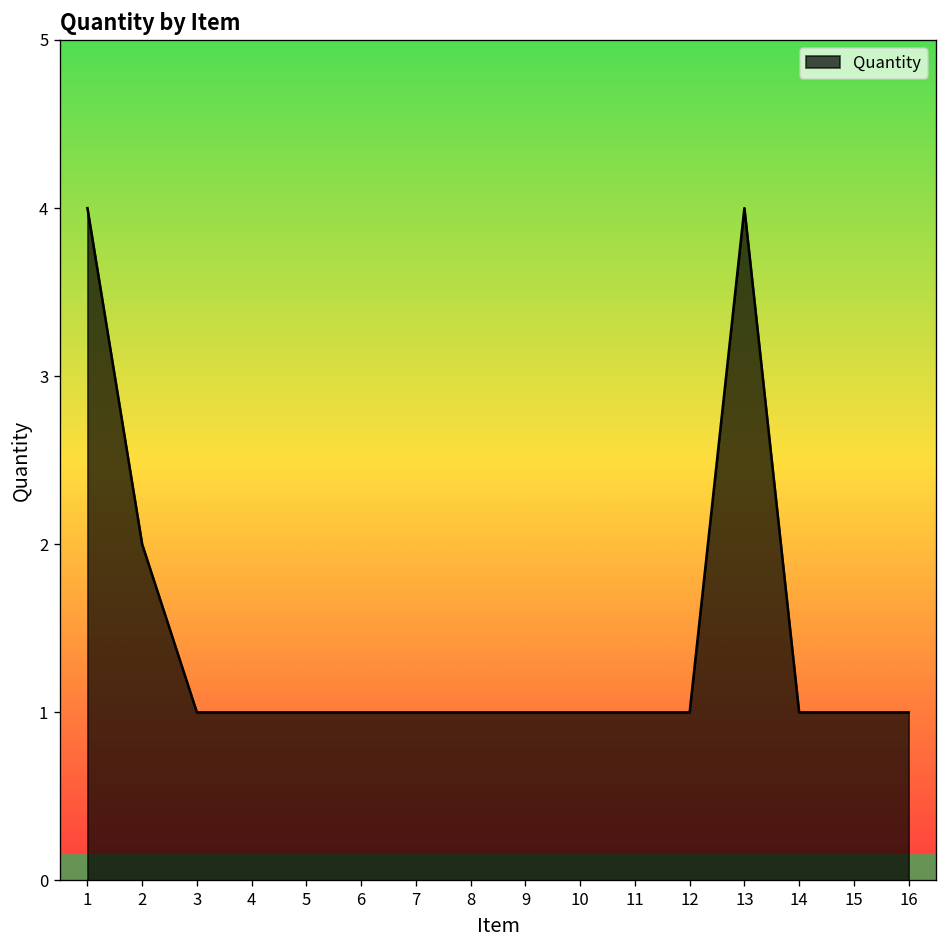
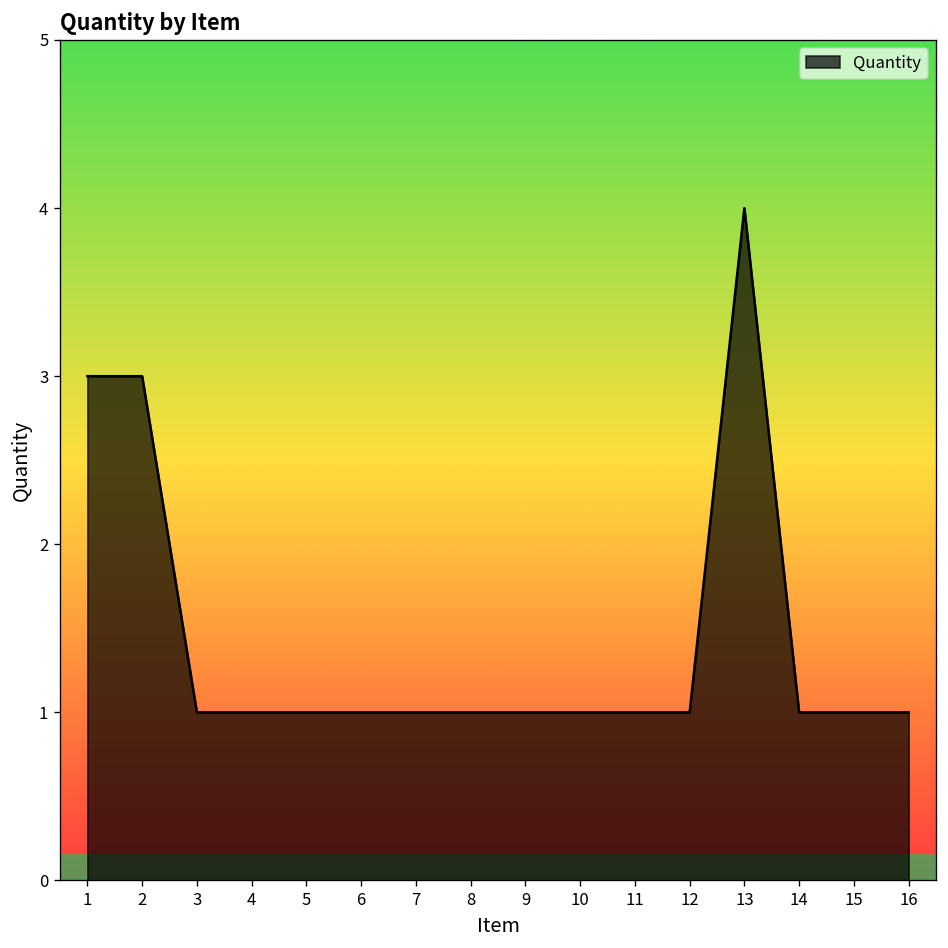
1: 4 -> 3
2: 2 -> 3
